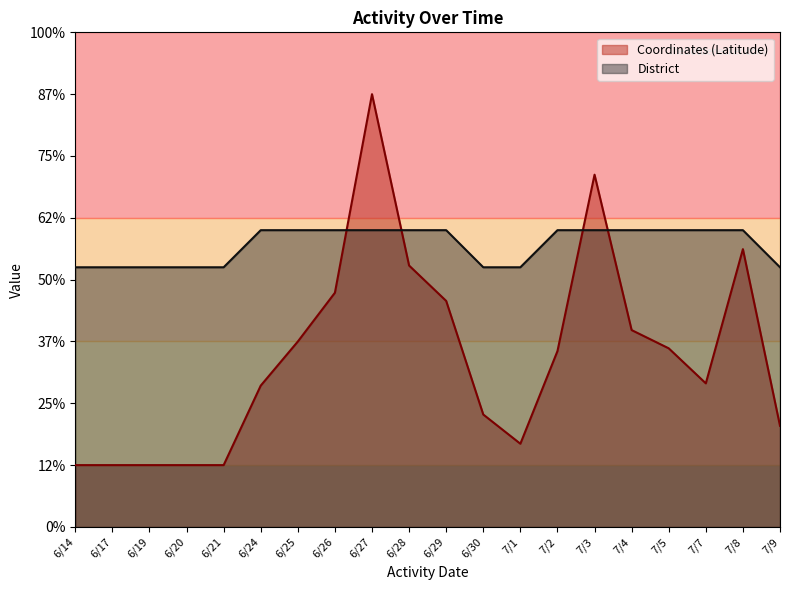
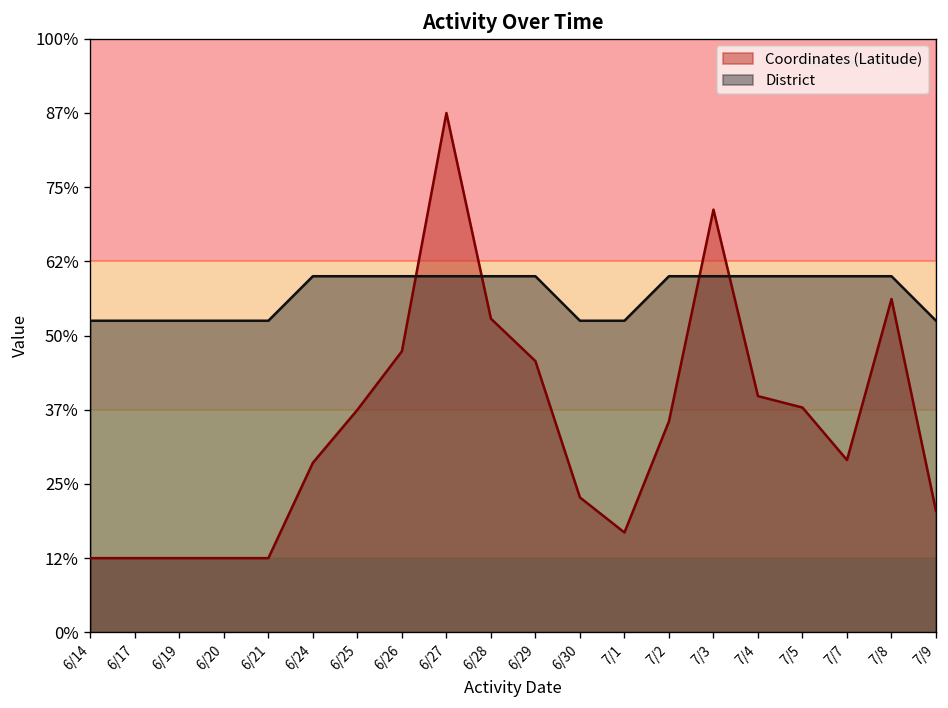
Coordinates (Latitude), 7/5: 36% -> 38%
